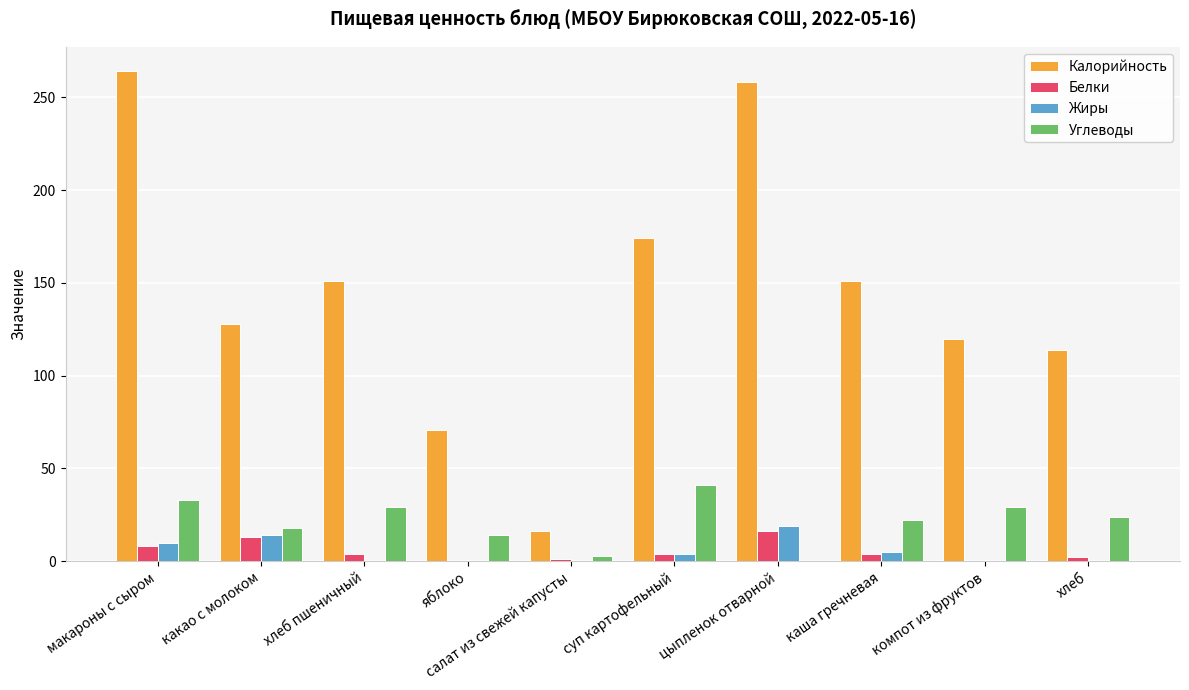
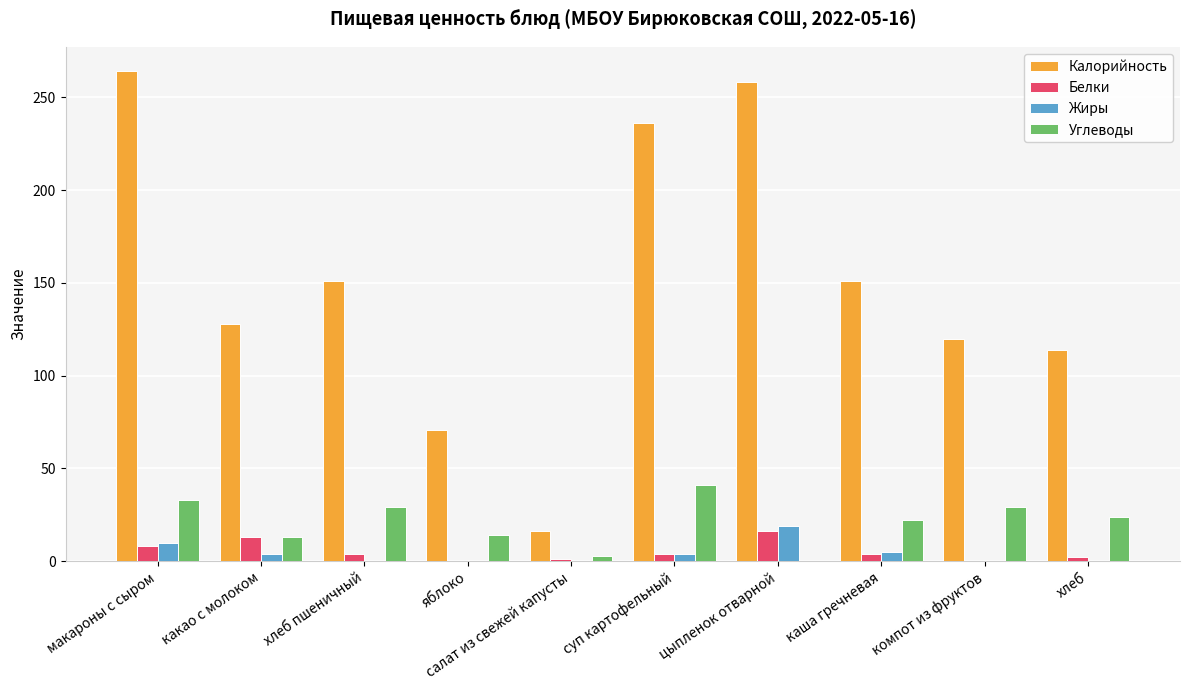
Жиры, какао с молоком: 14 -> 4
Углеводы, какао с молоком: 18 -> 13
Калорийность, суп картофельный: 174 -> 236
